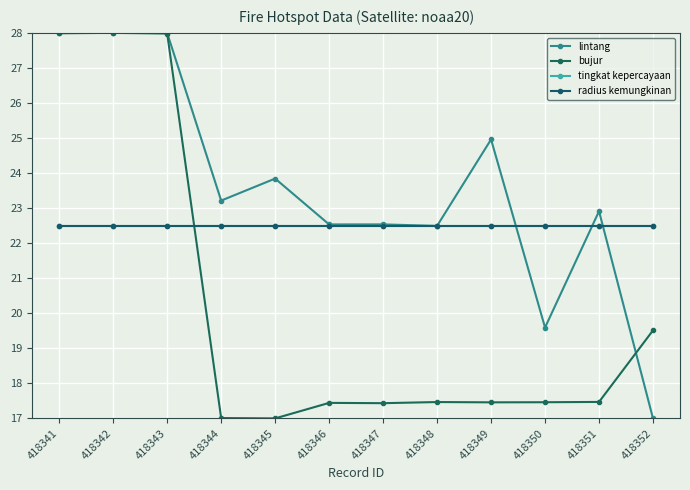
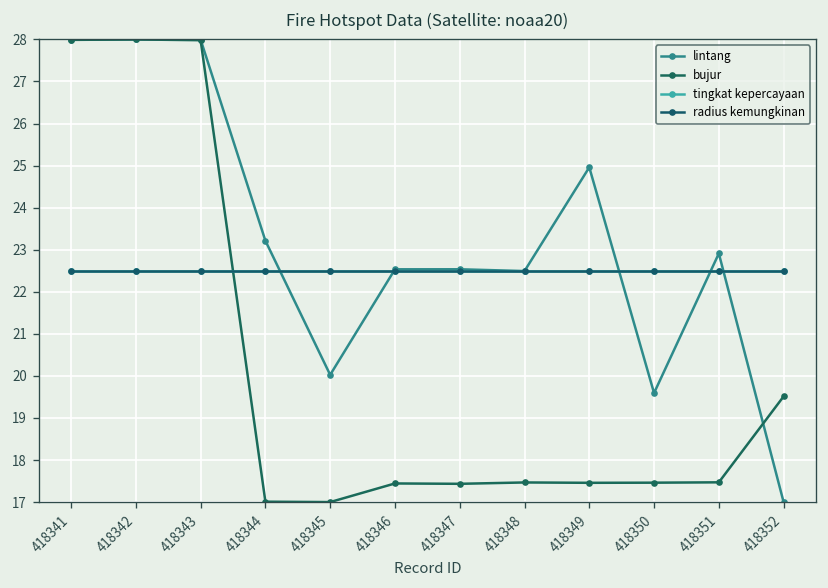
lintang, 418345: 23.8 -> 20.0
